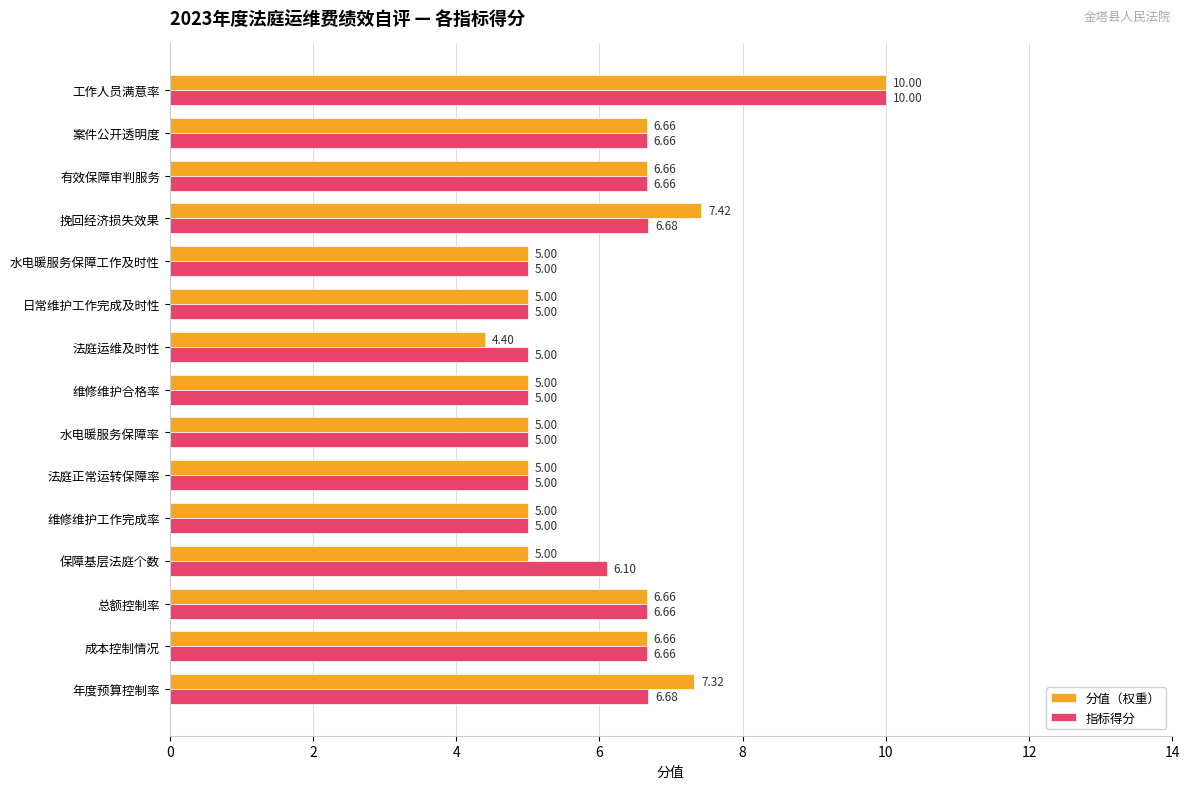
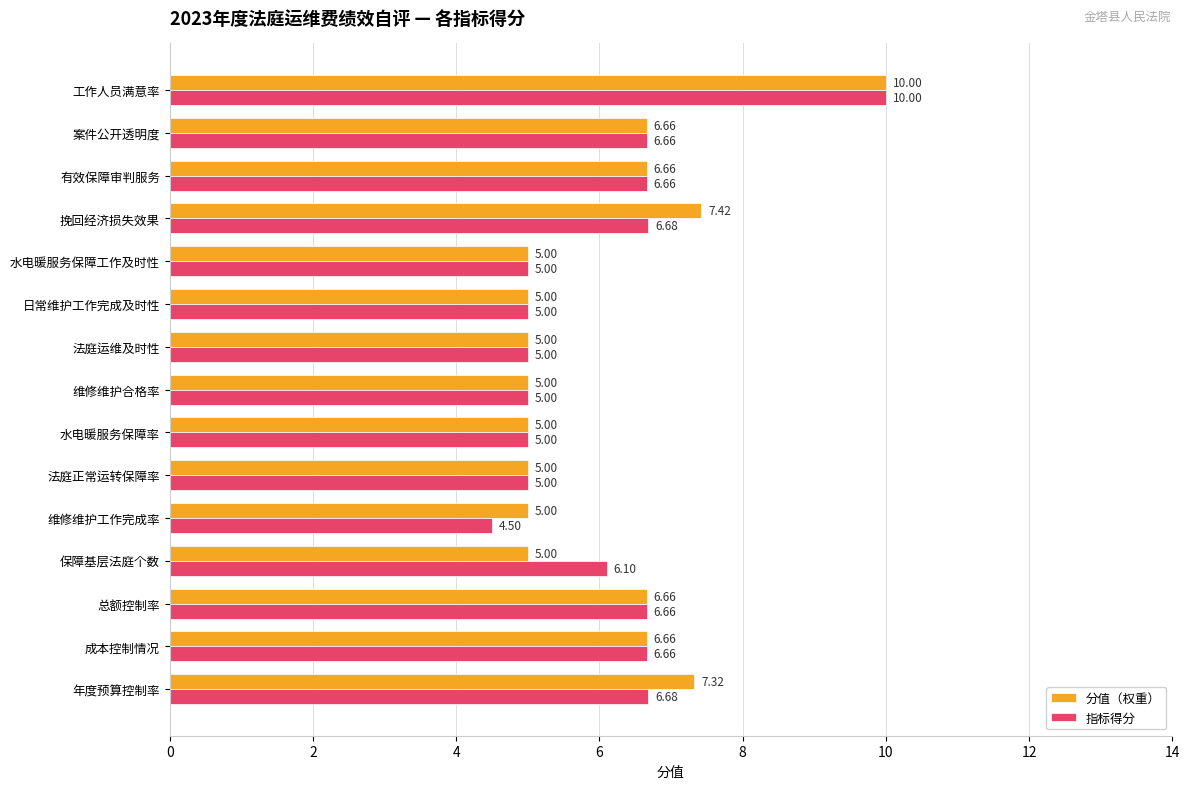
分值（权重）, 法庭运维及时性: 4.40 -> 5.00
指标得分, 维修维护工作完成率: 5.00 -> 4.50
